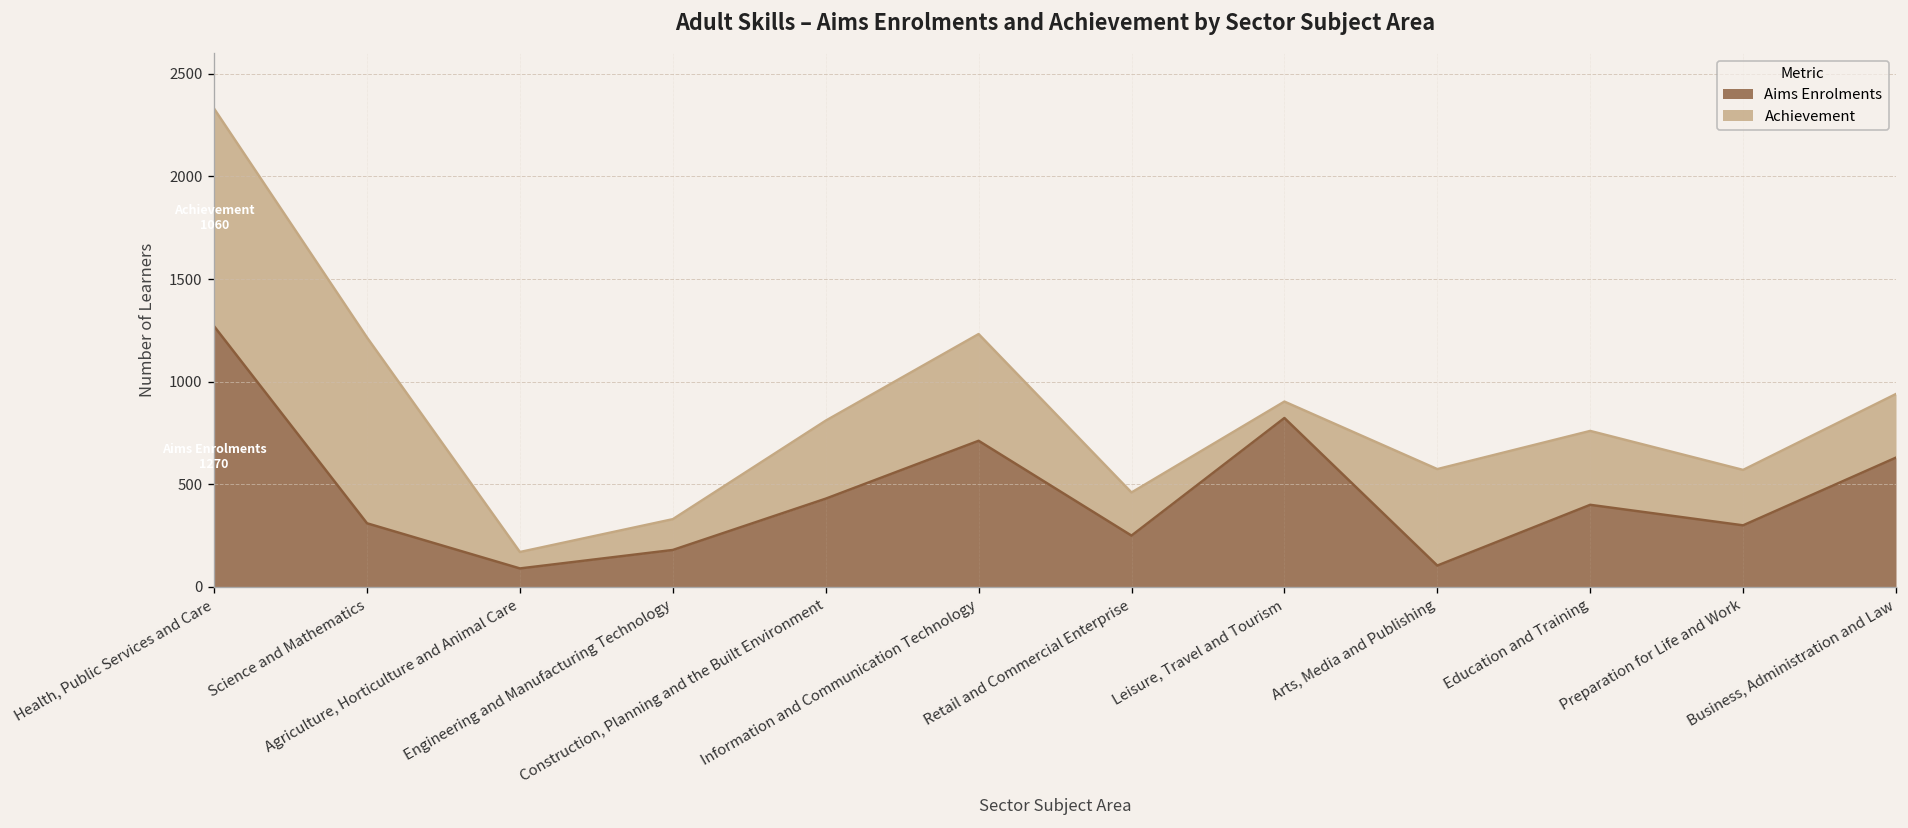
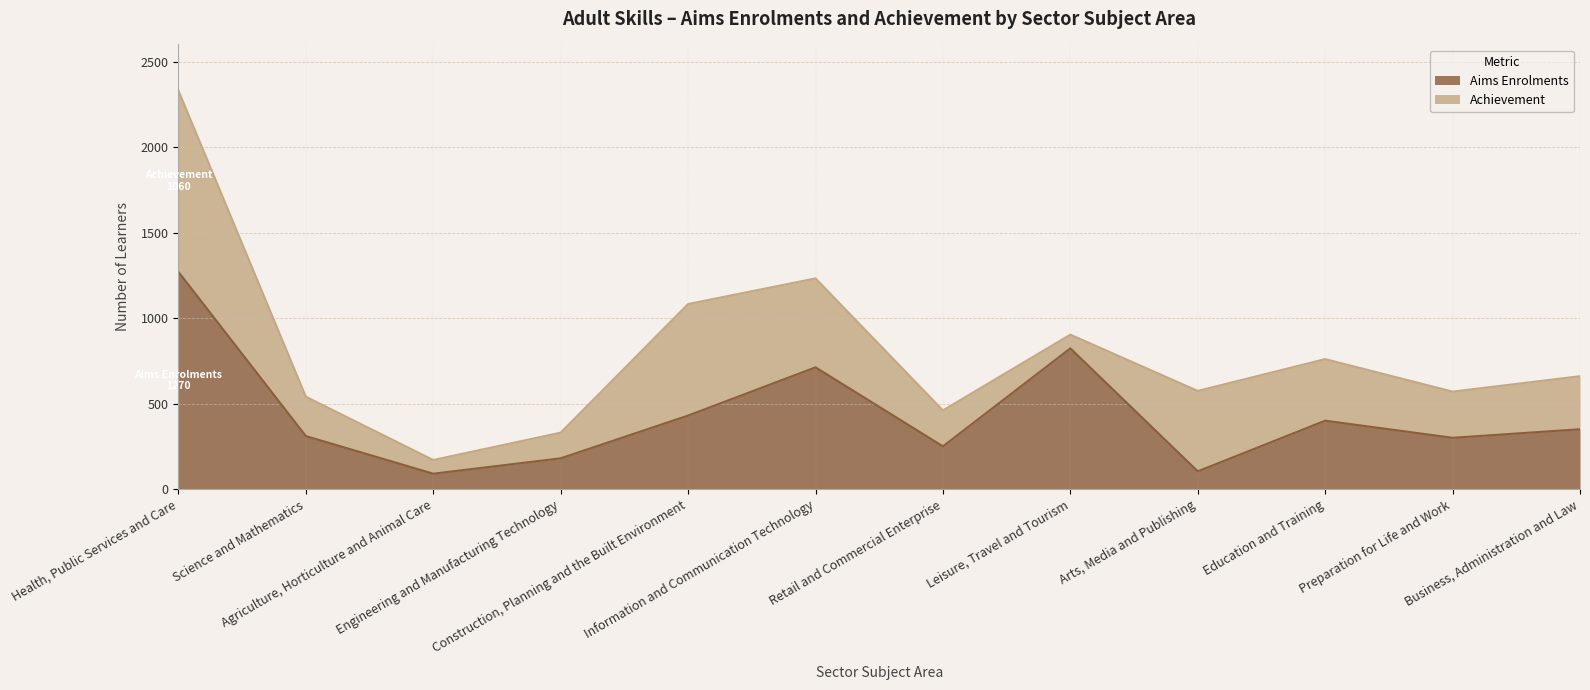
Achievement, Science and Mathematics: 910 -> 230
Achievement, Construction, Planning and the Built Environment: 380 -> 650
Aims Enrolments, Business, Administration and Law: 630 -> 350
